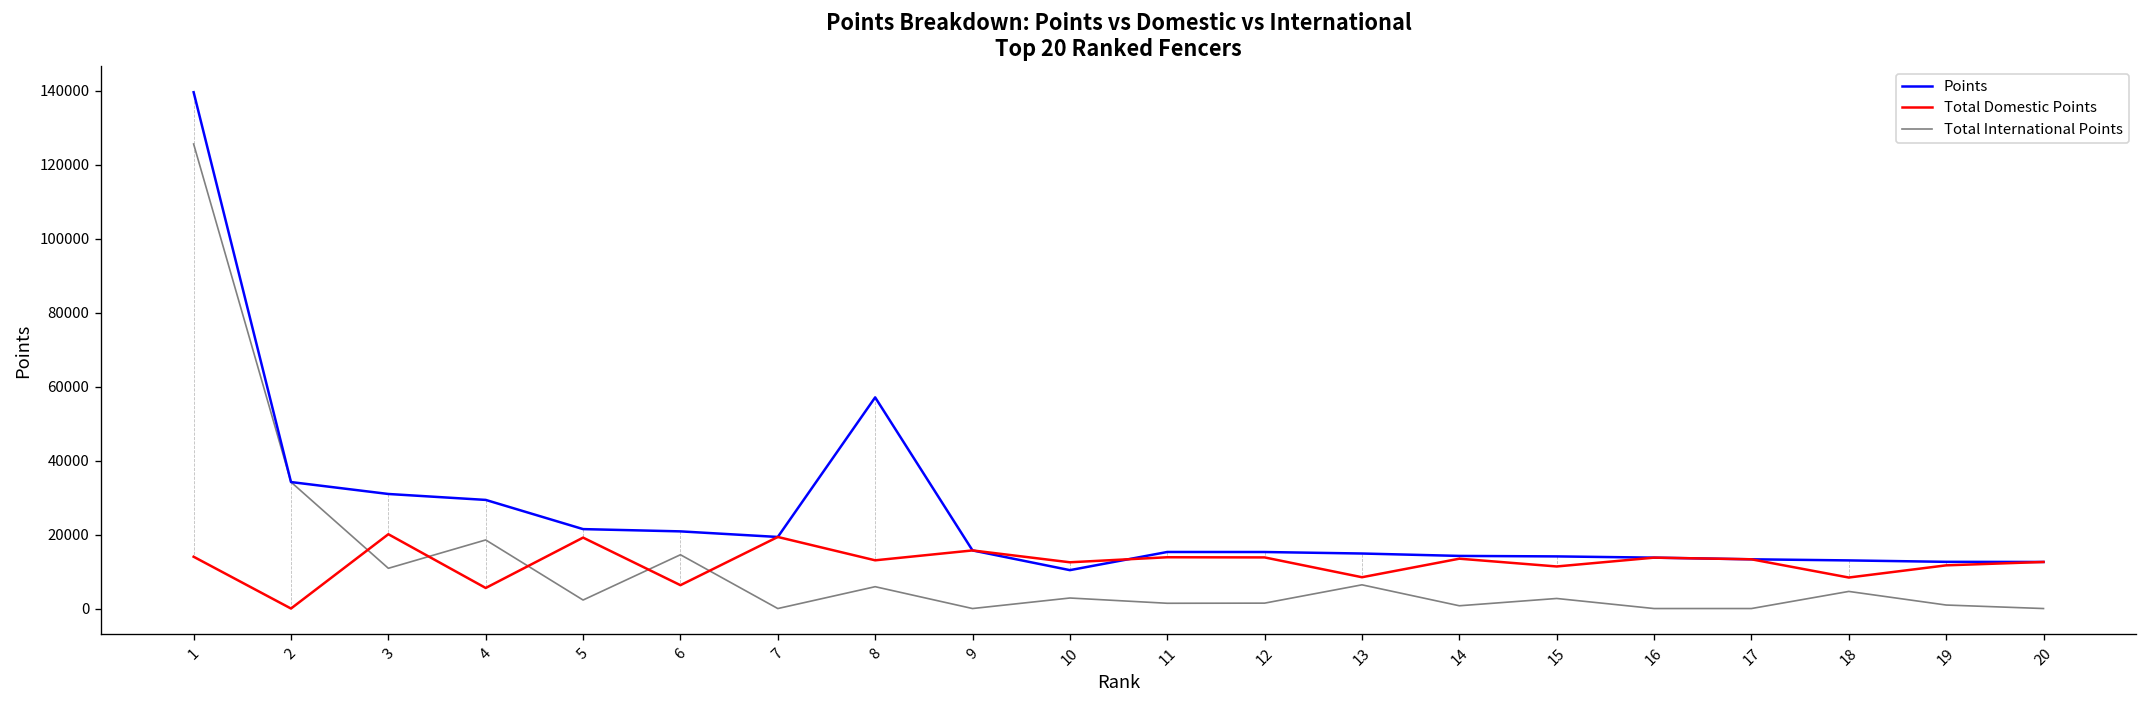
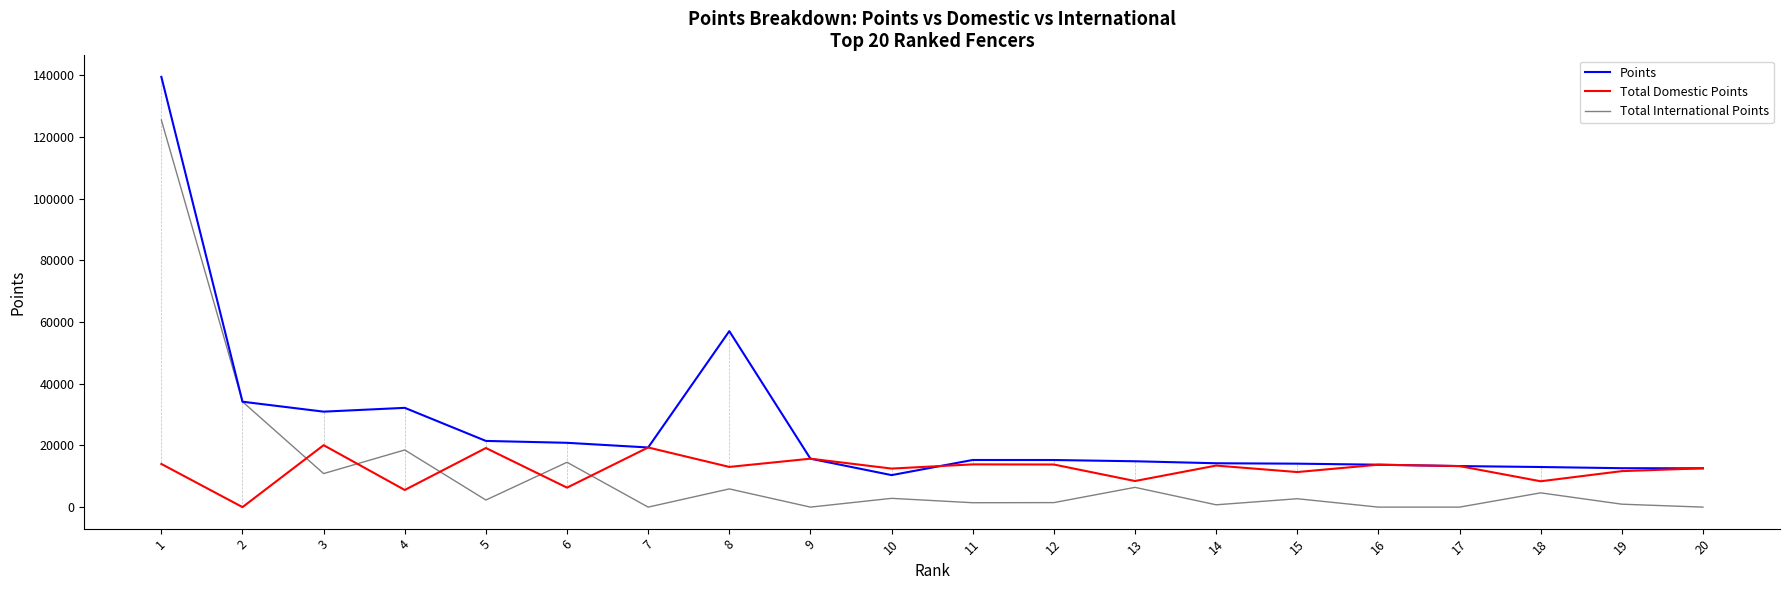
Points, 4: 29000 -> 32000
